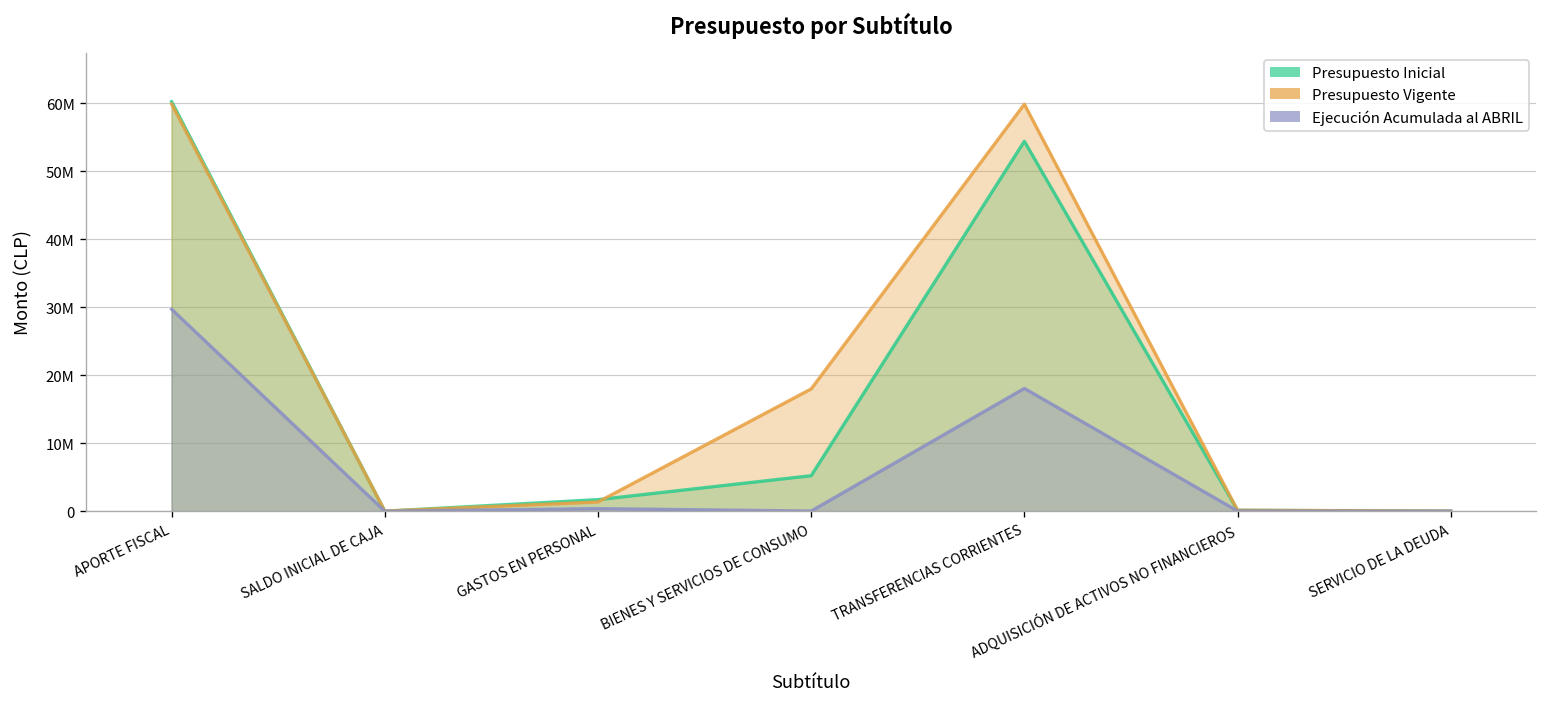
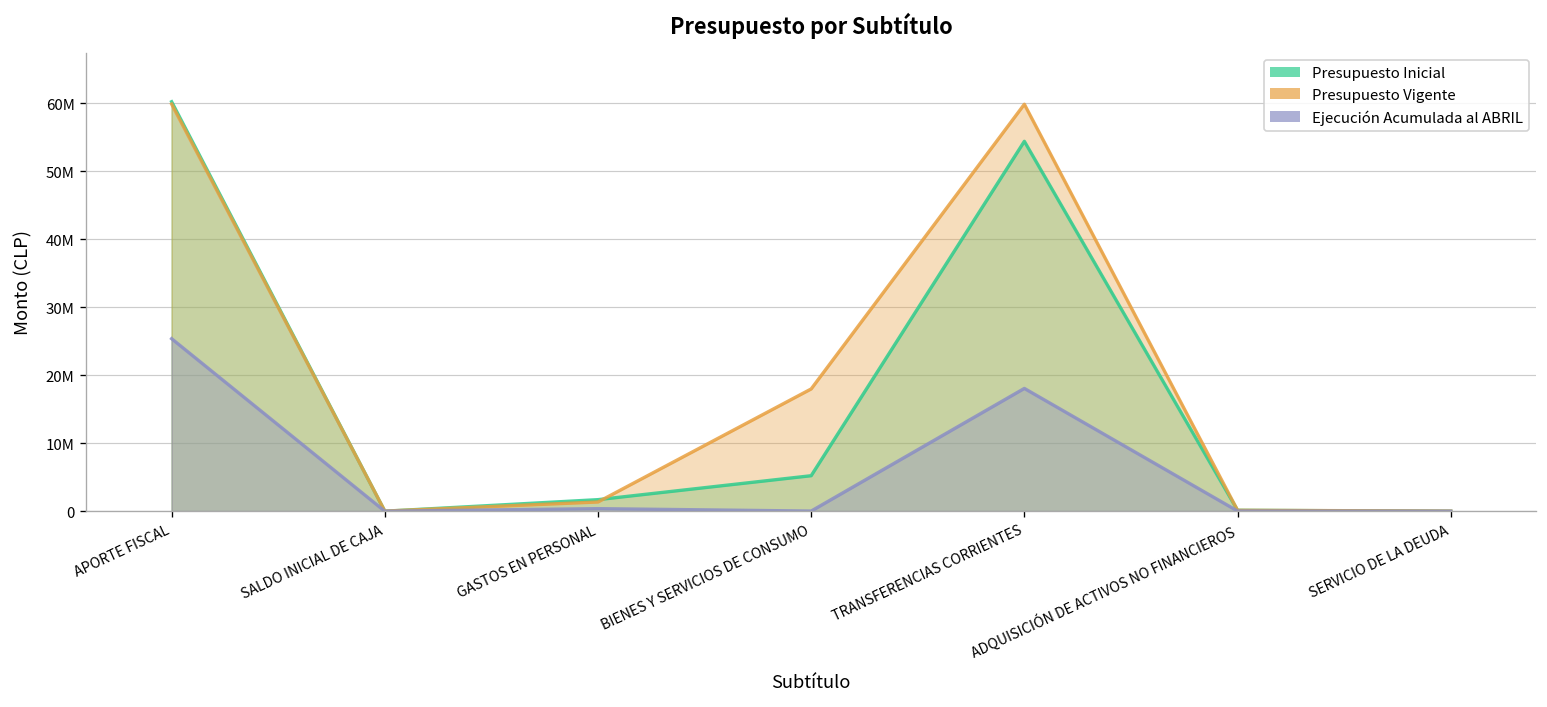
Ejecución Acumulada al ABRIL, APORTE FISCAL: 30000000 -> 25000000
